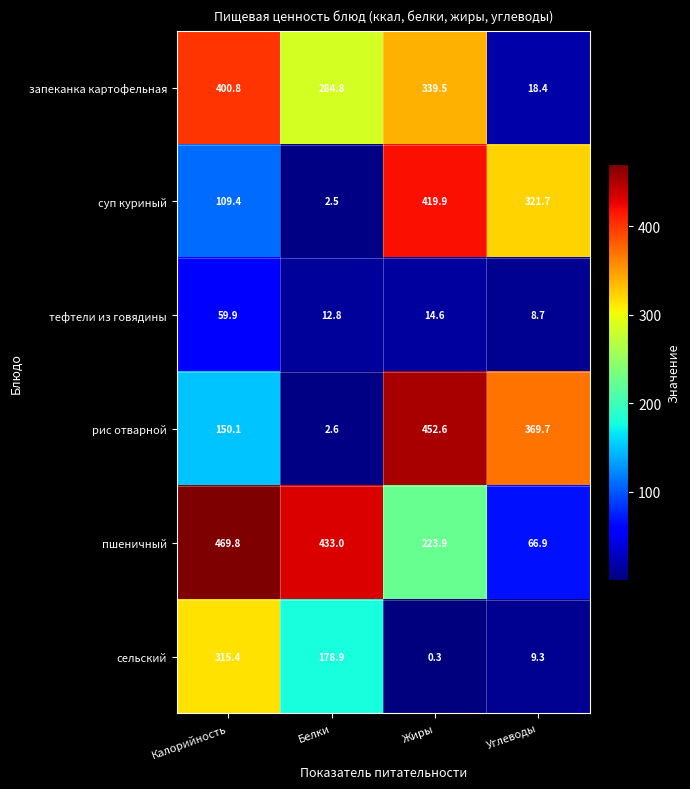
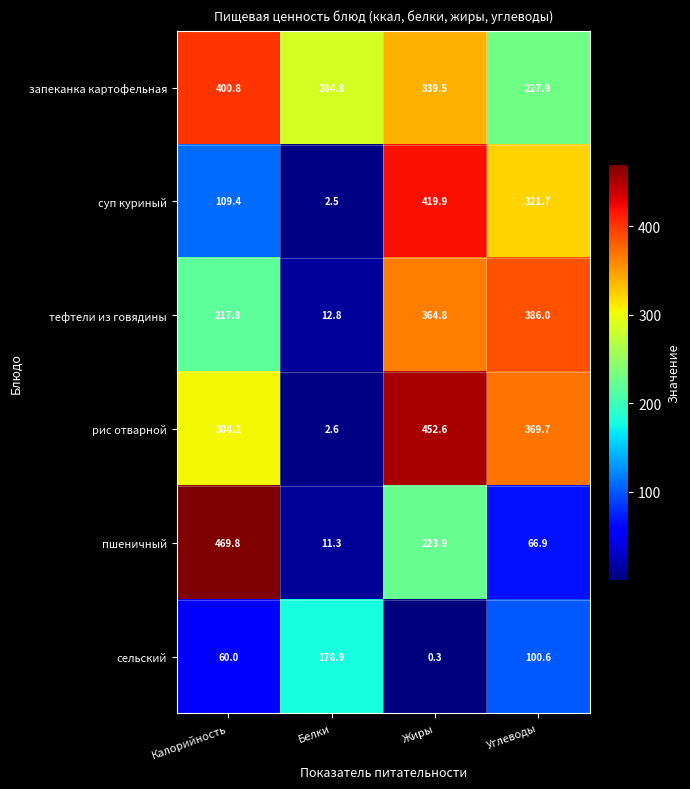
запеканка картофельная, Углеводы: 18.4 -> 227.9
тефтели из говядины, Калорийность: 59.9 -> 217.8
тефтели из говядины, Жиры: 14.6 -> 364.8
тефтели из говядины, Углеводы: 8.7 -> 386.0
рис отварной, Калорийность: 150.1 -> 304.2
пшеничный, Белки: 433.0 -> 11.3
сельский, Калорийность: 315.4 -> 60.0
сельский, Углеводы: 9.3 -> 100.6
